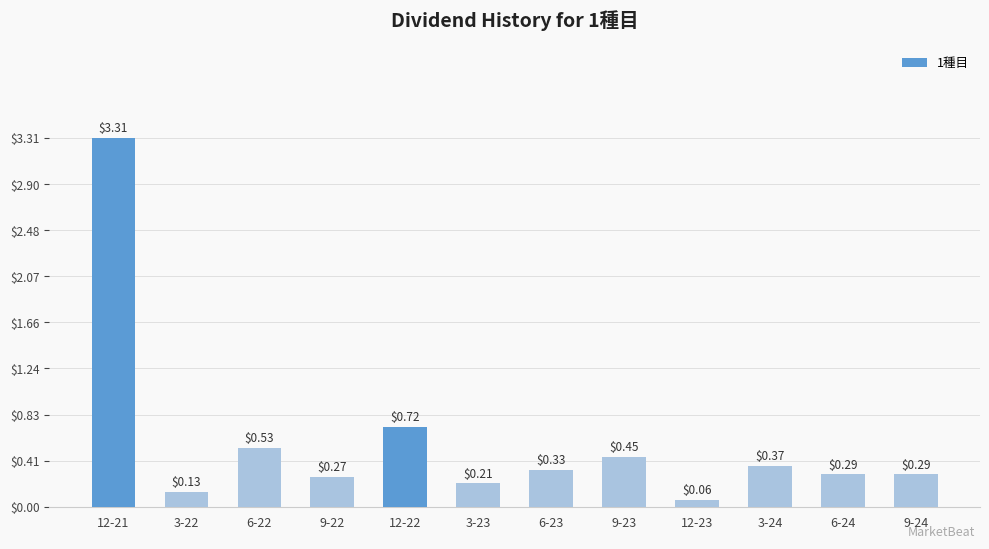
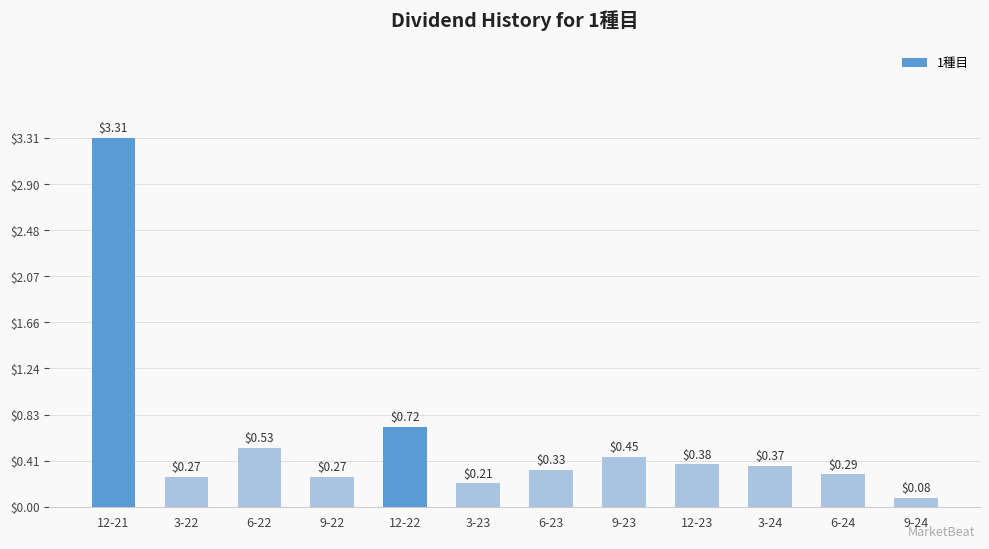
3-22: $0.13 -> $0.27
12-23: $0.06 -> $0.38
9-24: $0.29 -> $0.08
